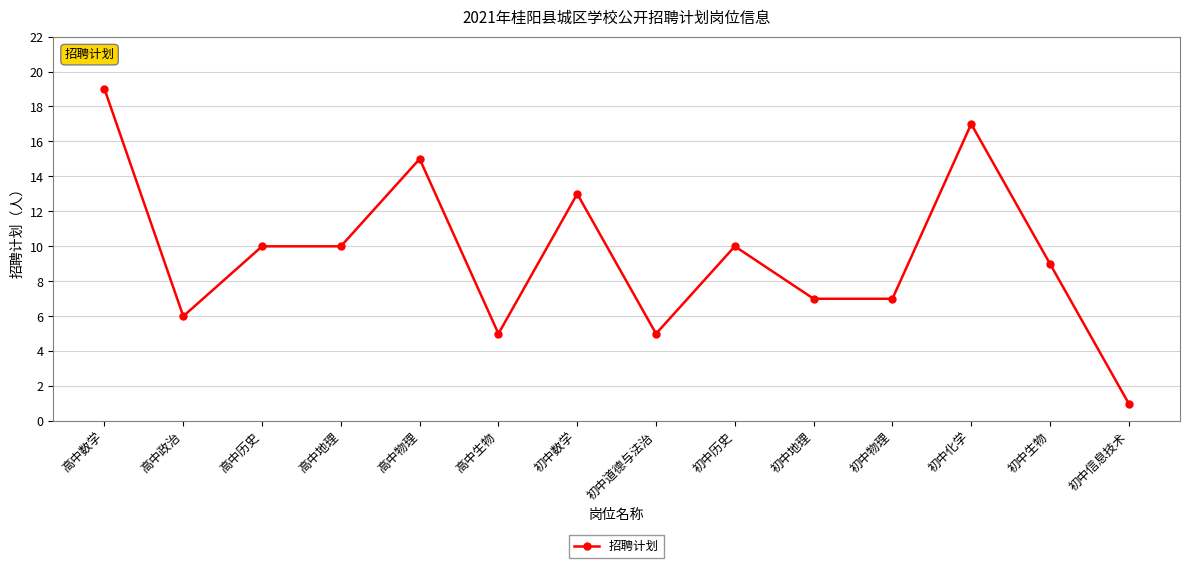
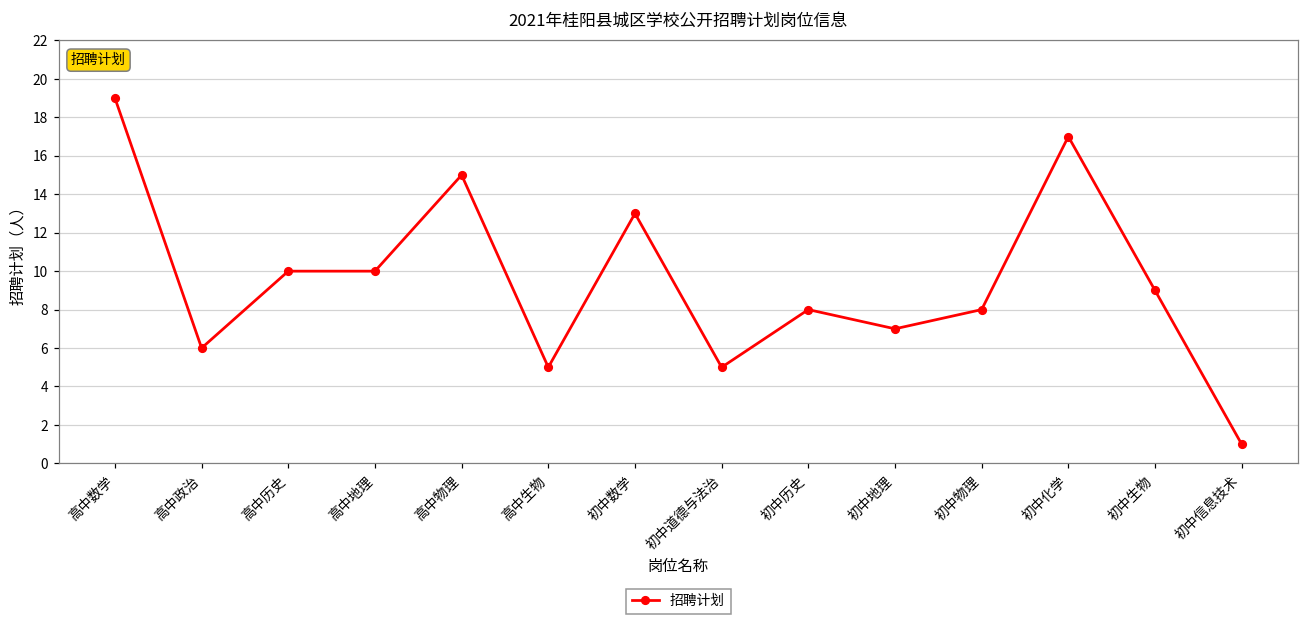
初中历史: 10 -> 8
初中物理: 7 -> 8
